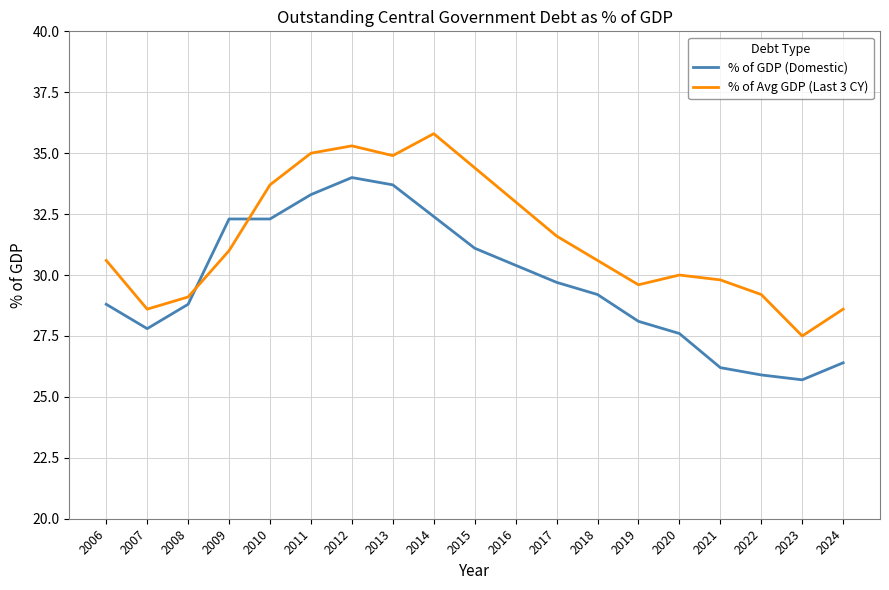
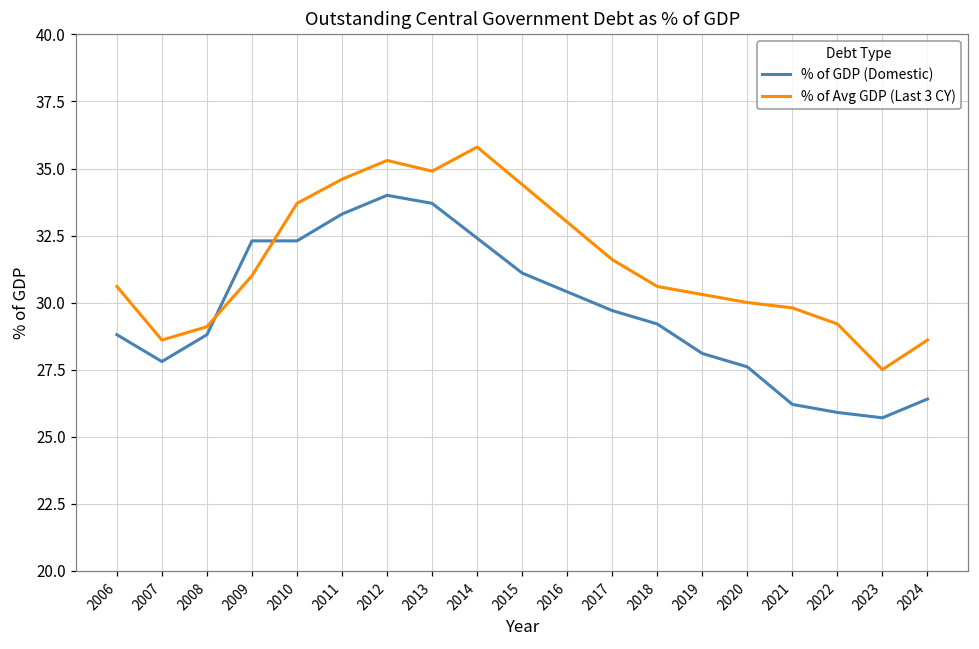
% of Avg GDP (Last 3 CY), 2011: 35.0 -> 34.6
% of Avg GDP (Last 3 CY), 2019: 29.6 -> 30.3
